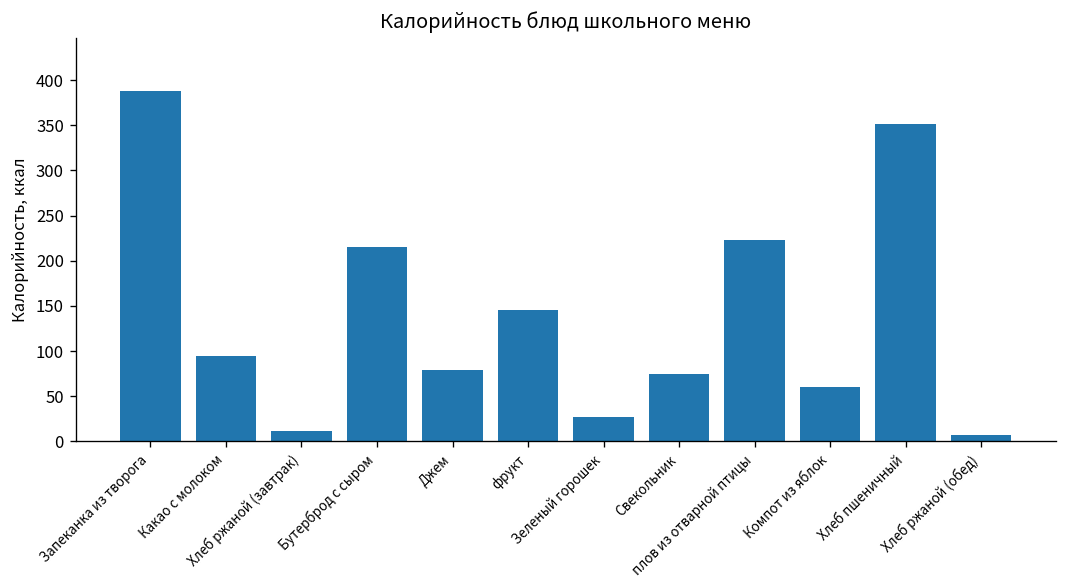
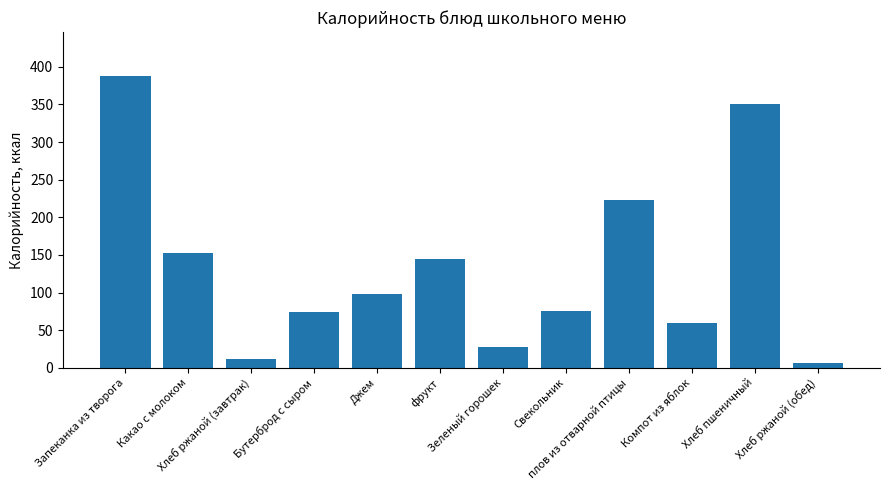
Какао с молоком: 90 -> 150
Бутерброд с сыром: 220 -> 70
Джем: 80 -> 100
